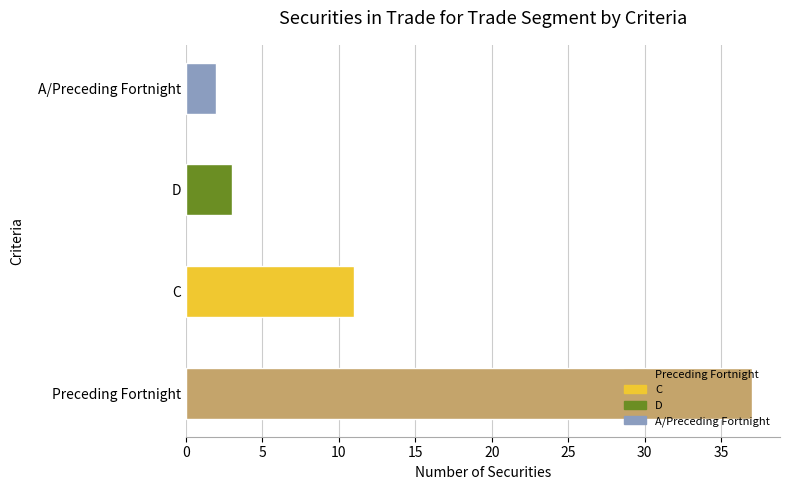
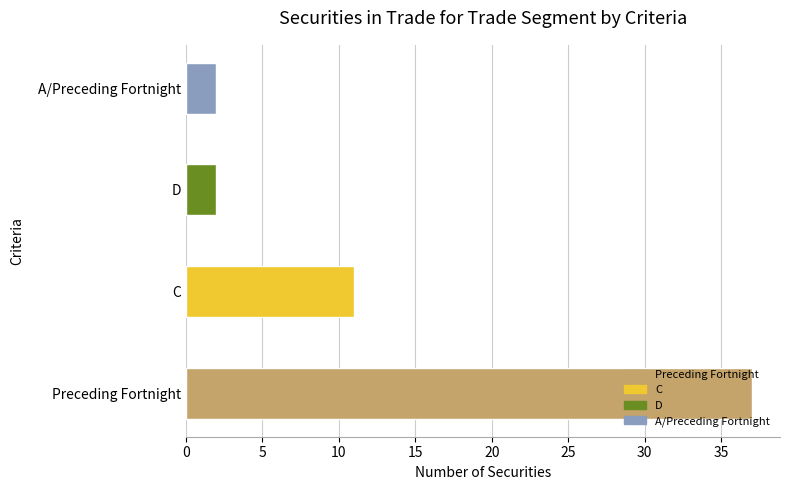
D: 3 -> 2
